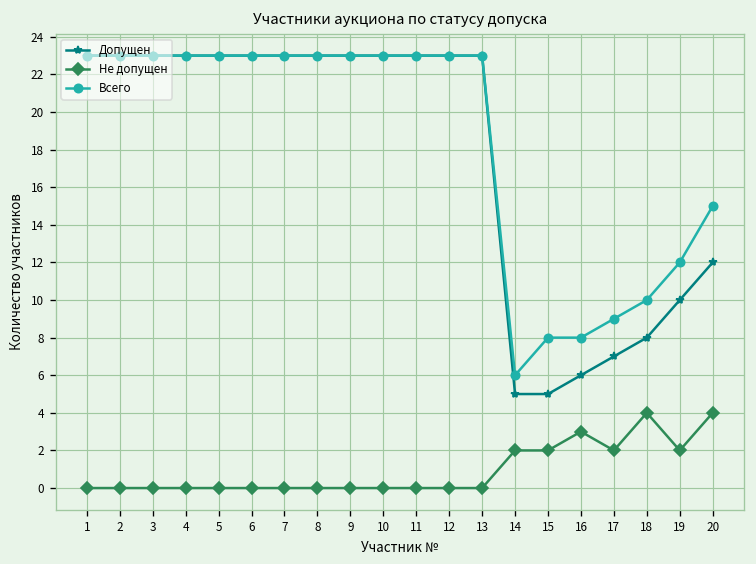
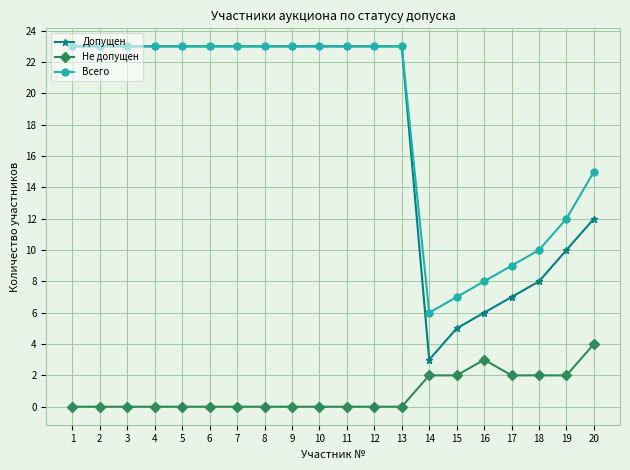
Допущен, 14: 5 -> 3
Всего, 15: 8 -> 7
Не допущен, 18: 4 -> 2
